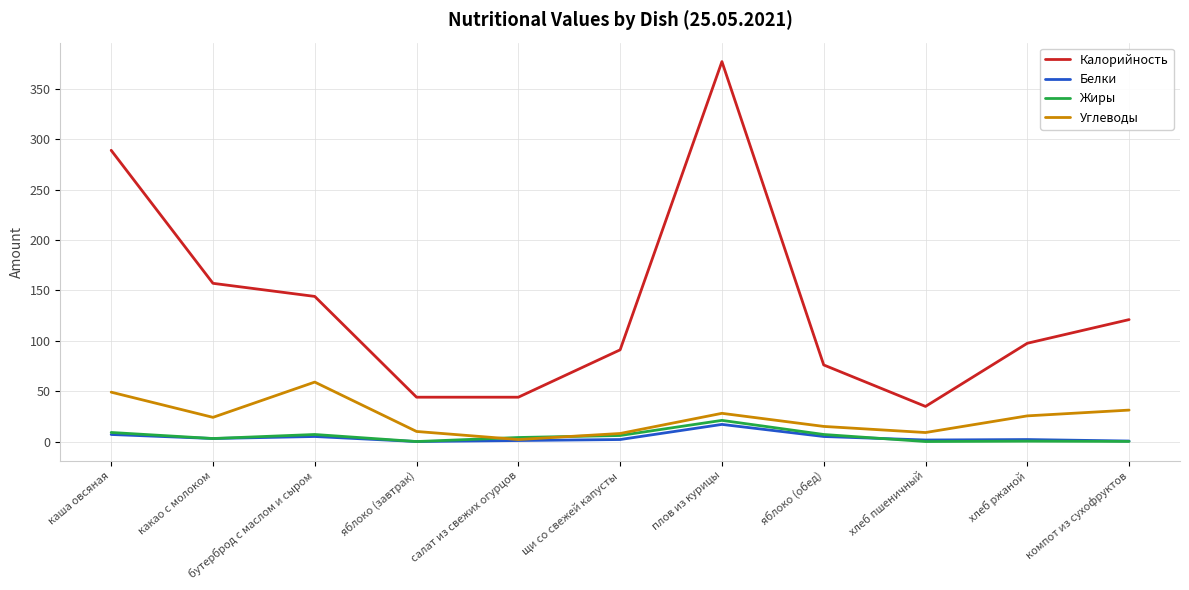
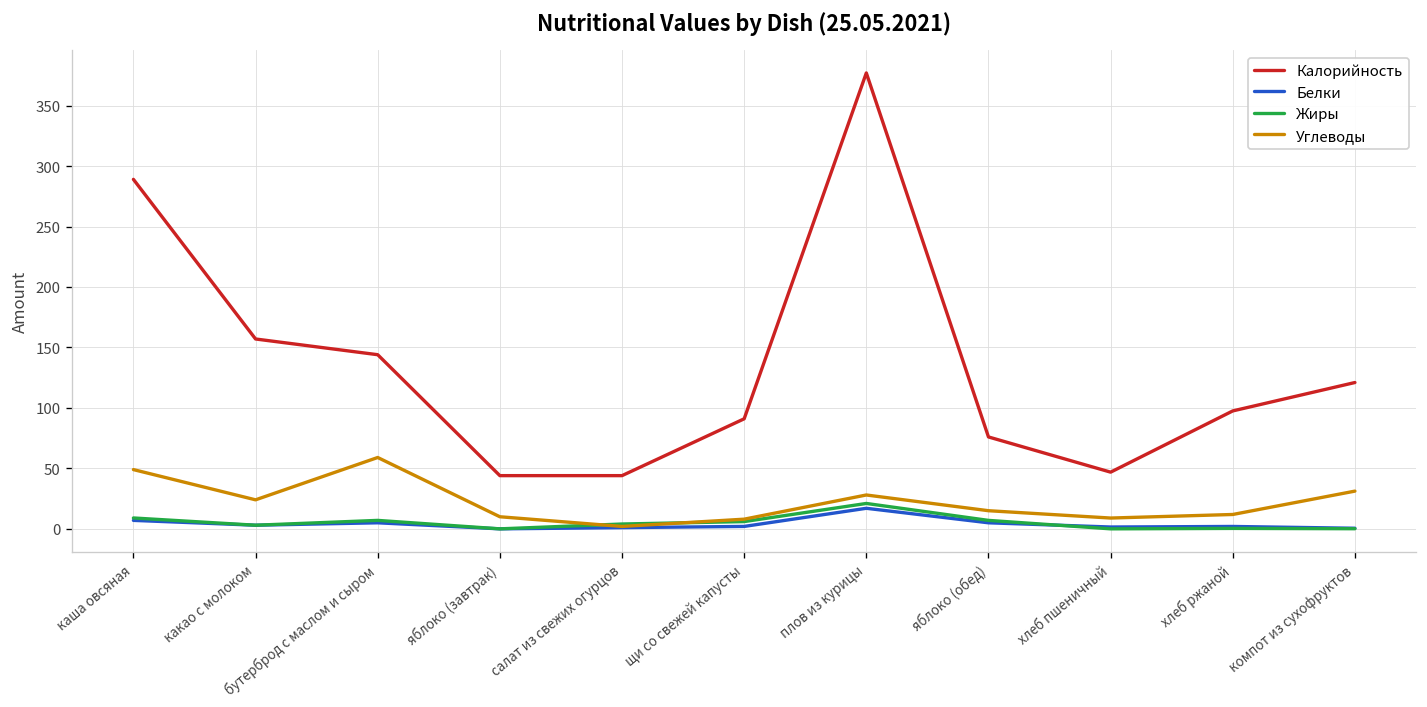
Калорийность, хлеб пшеничный: 35 -> 47
Углеводы, хлеб ржаной: 25 -> 12
